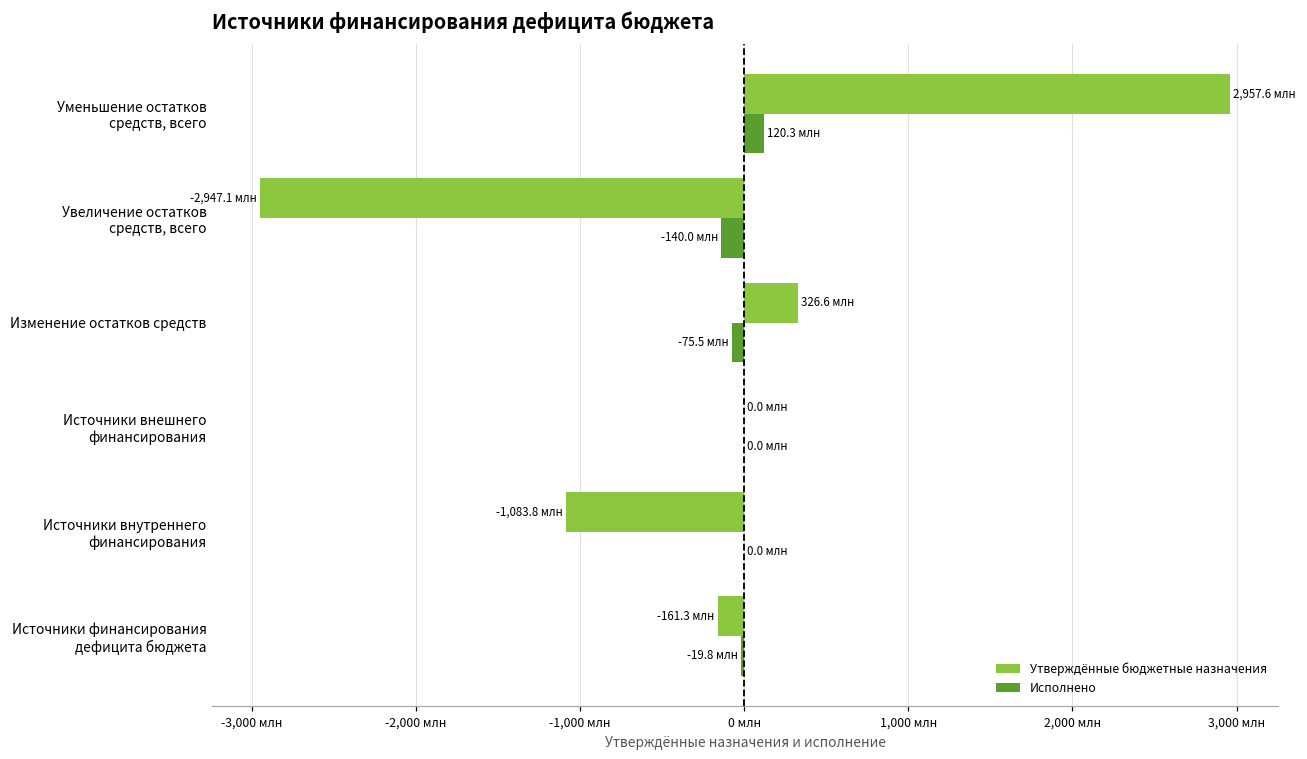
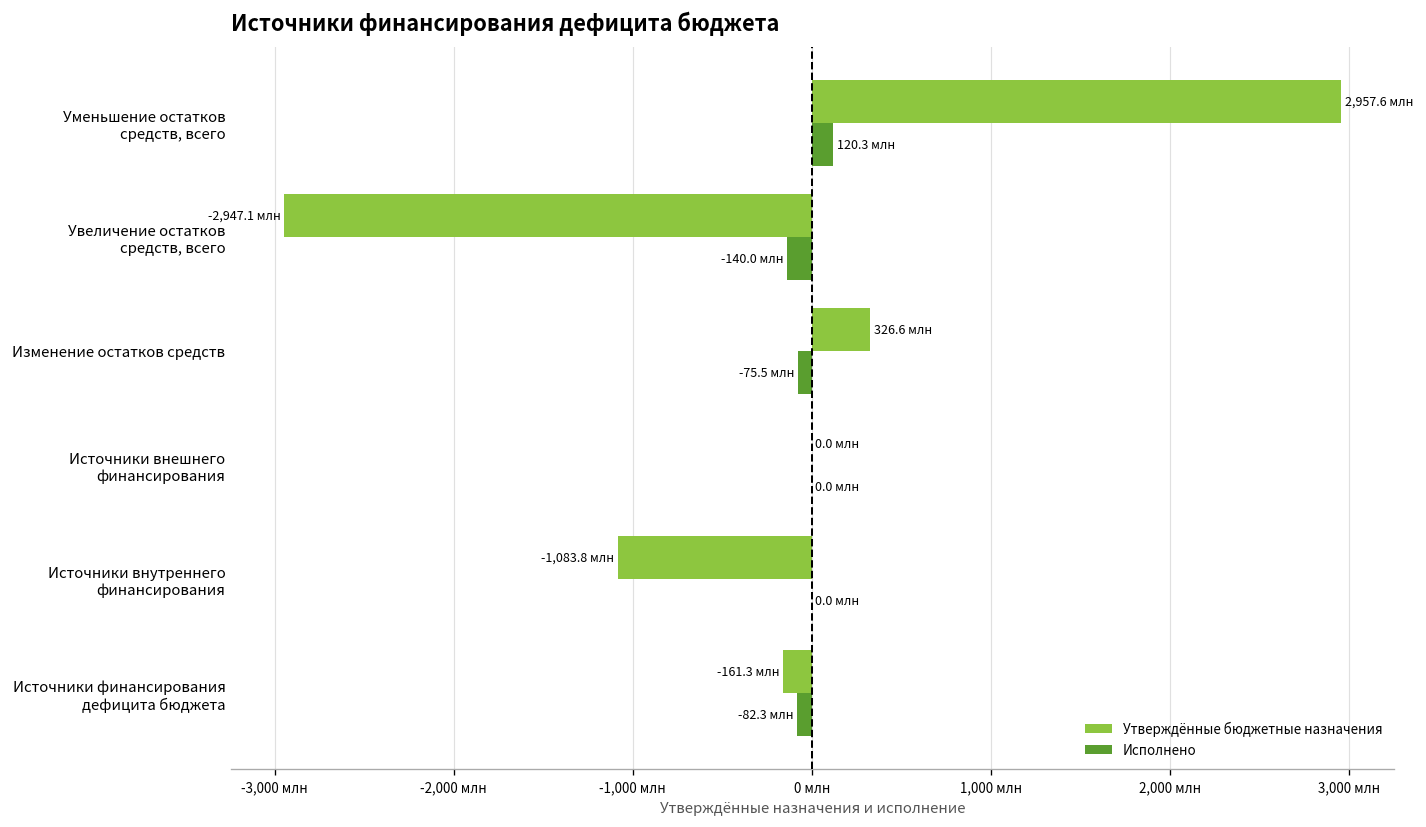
Исполнено, Источники финансирования дефицита бюджета: -19.8 -> -82.3
